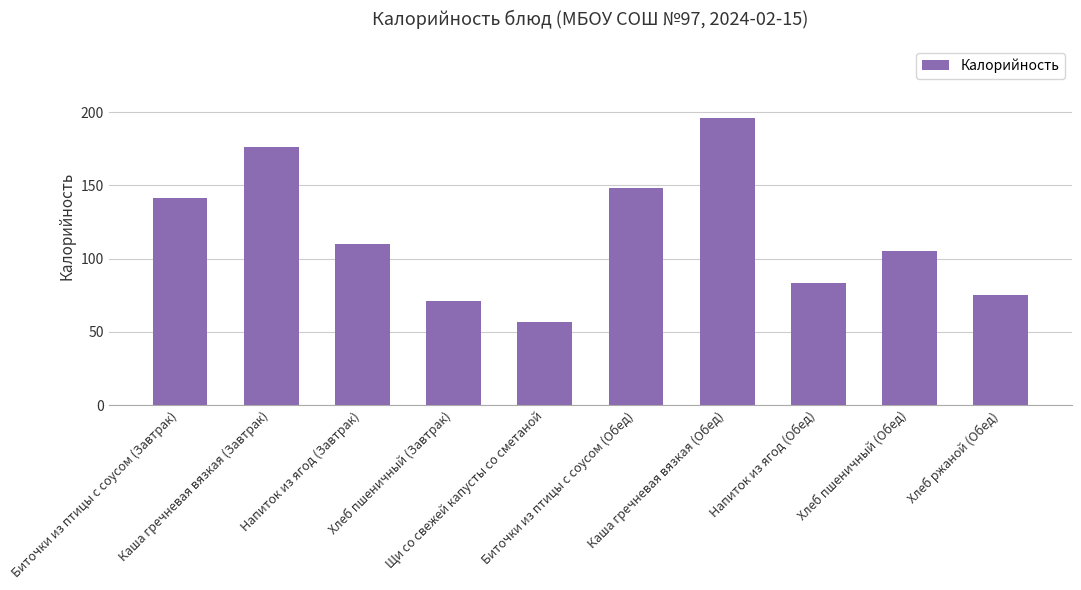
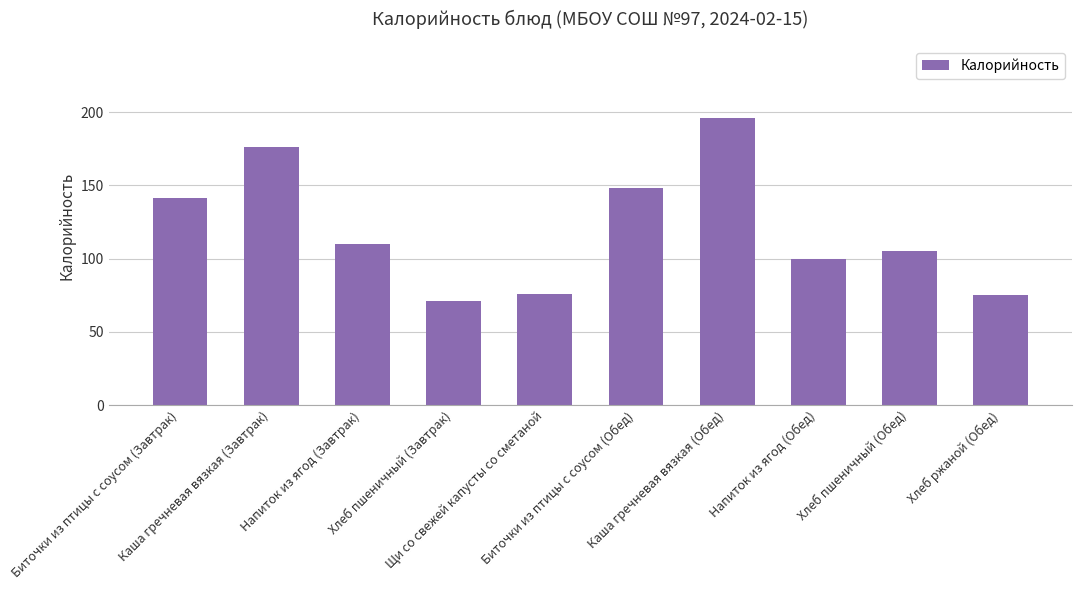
Щи со свежей капусты со сметаной: 57 -> 76
Напиток из ягод (Обед): 83 -> 100
